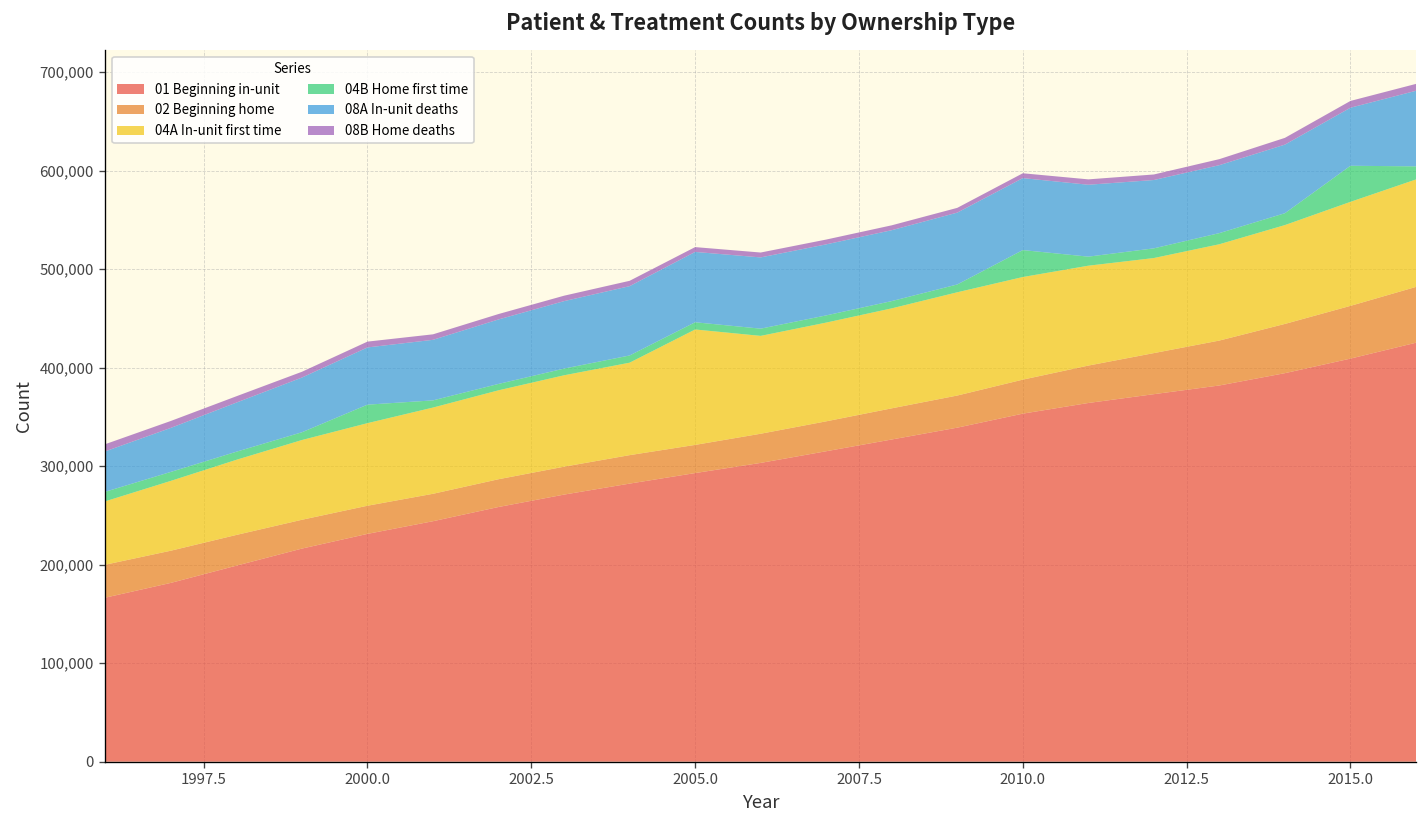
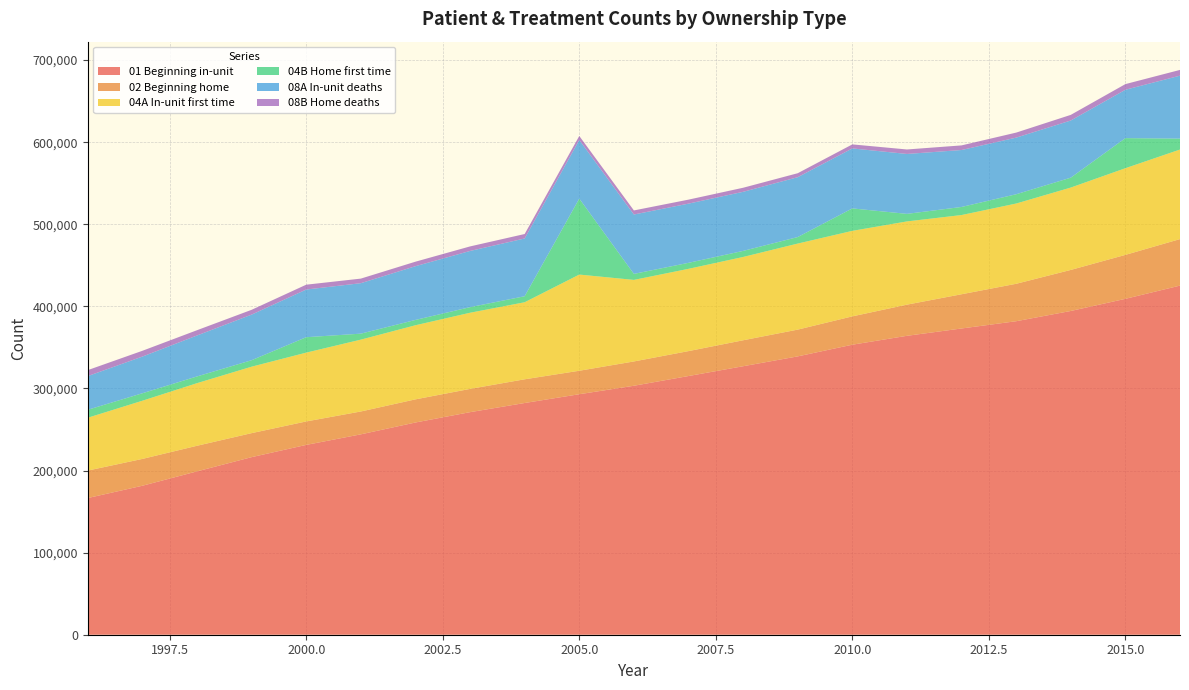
04B Home first time, 2005.0: 10,000 -> 90,000
